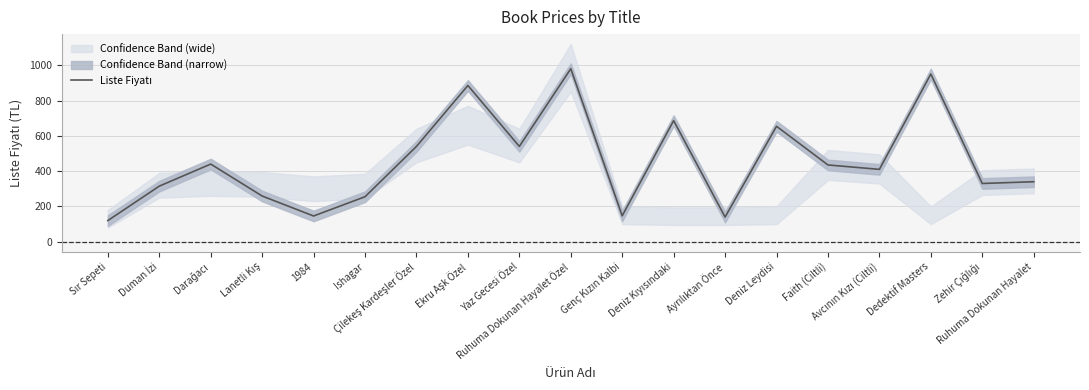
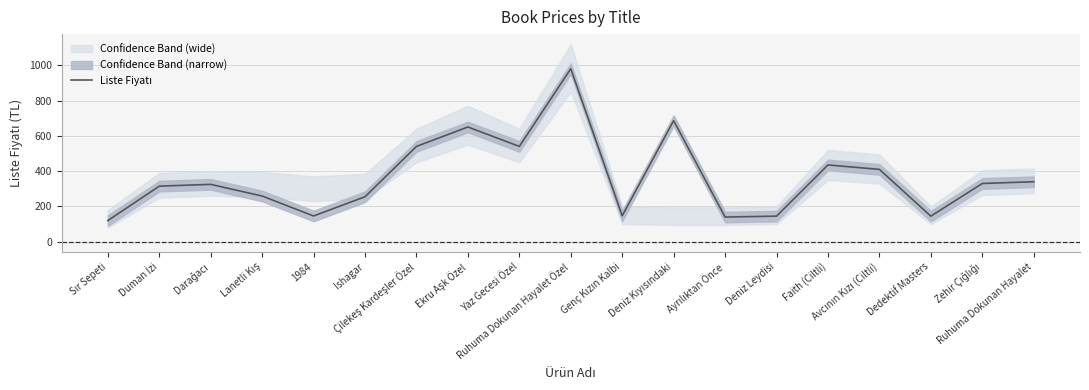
Liste Fiyatı, Darağacı: 440 -> 330
Liste Fiyatı, Ekru Aşk Özel: 890 -> 650
Liste Fiyatı, Deniz Leydisi: 650 -> 150
Liste Fiyatı, Dedektif Masters: 950 -> 150
